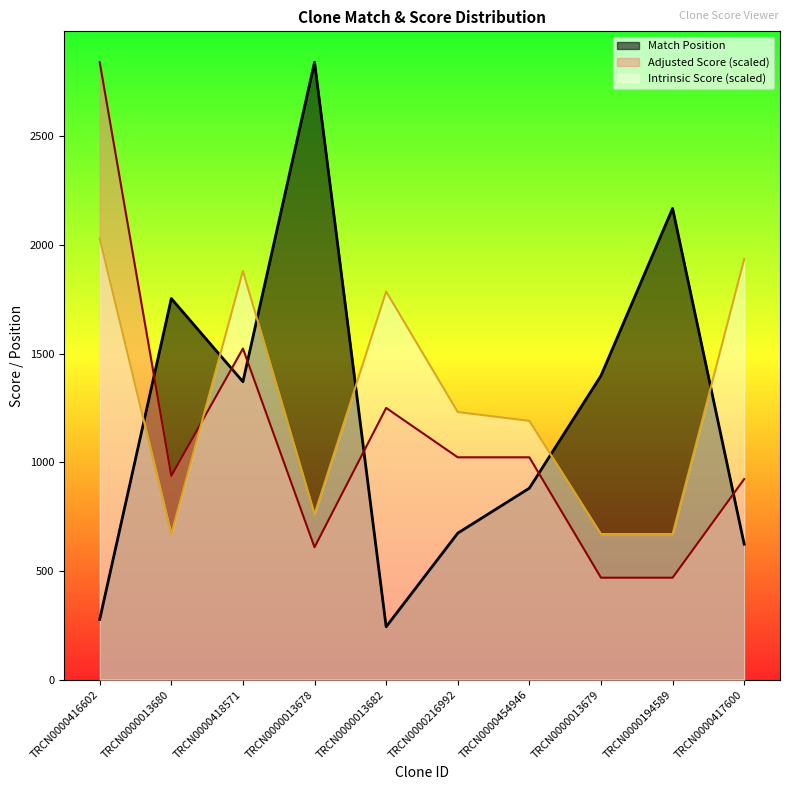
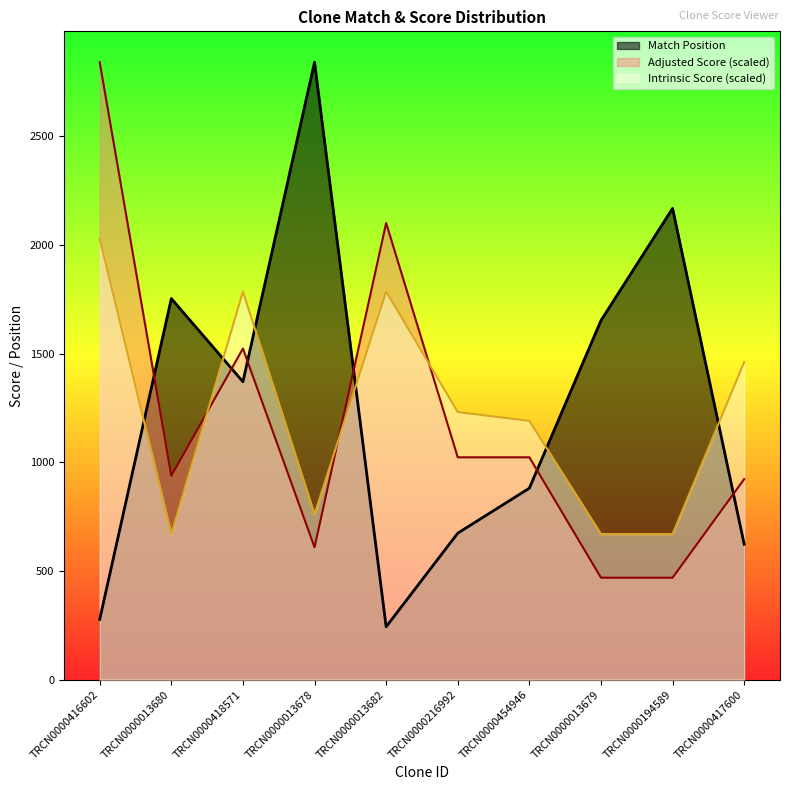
Intrinsic Score (scaled), TRCN0000418571: 1880 -> 1790
Adjusted Score (scaled), TRCN0000013682: 1250 -> 2100
Match Position, TRCN0000013679: 1400 -> 1650
Intrinsic Score (scaled), TRCN0000417600: 1940 -> 1460
